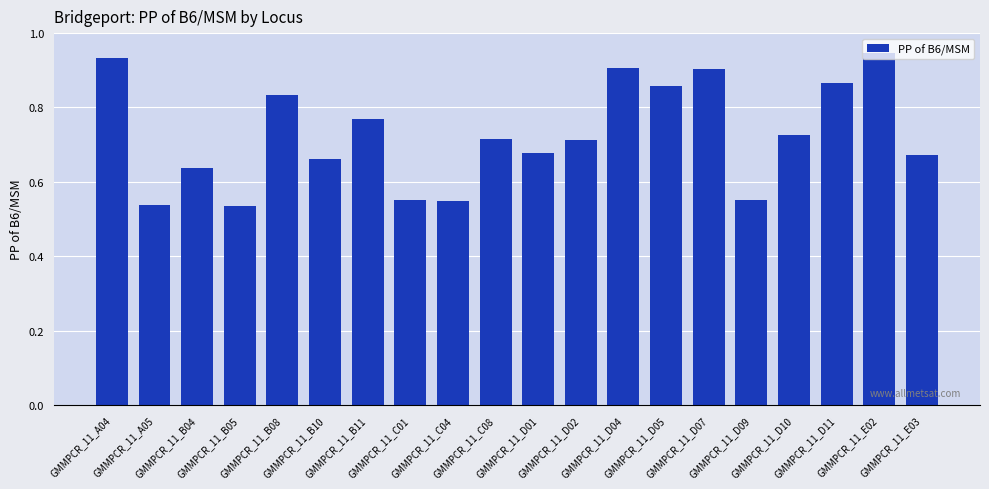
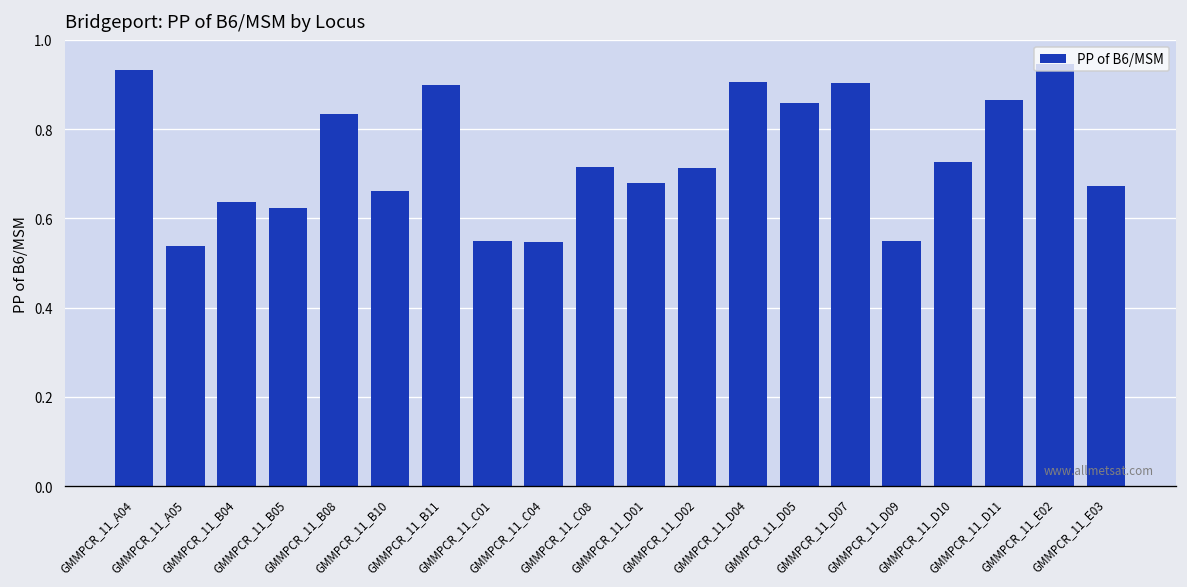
GMMPCR_11_B05: 0.54 -> 0.62
GMMPCR_11_B11: 0.77 -> 0.90
